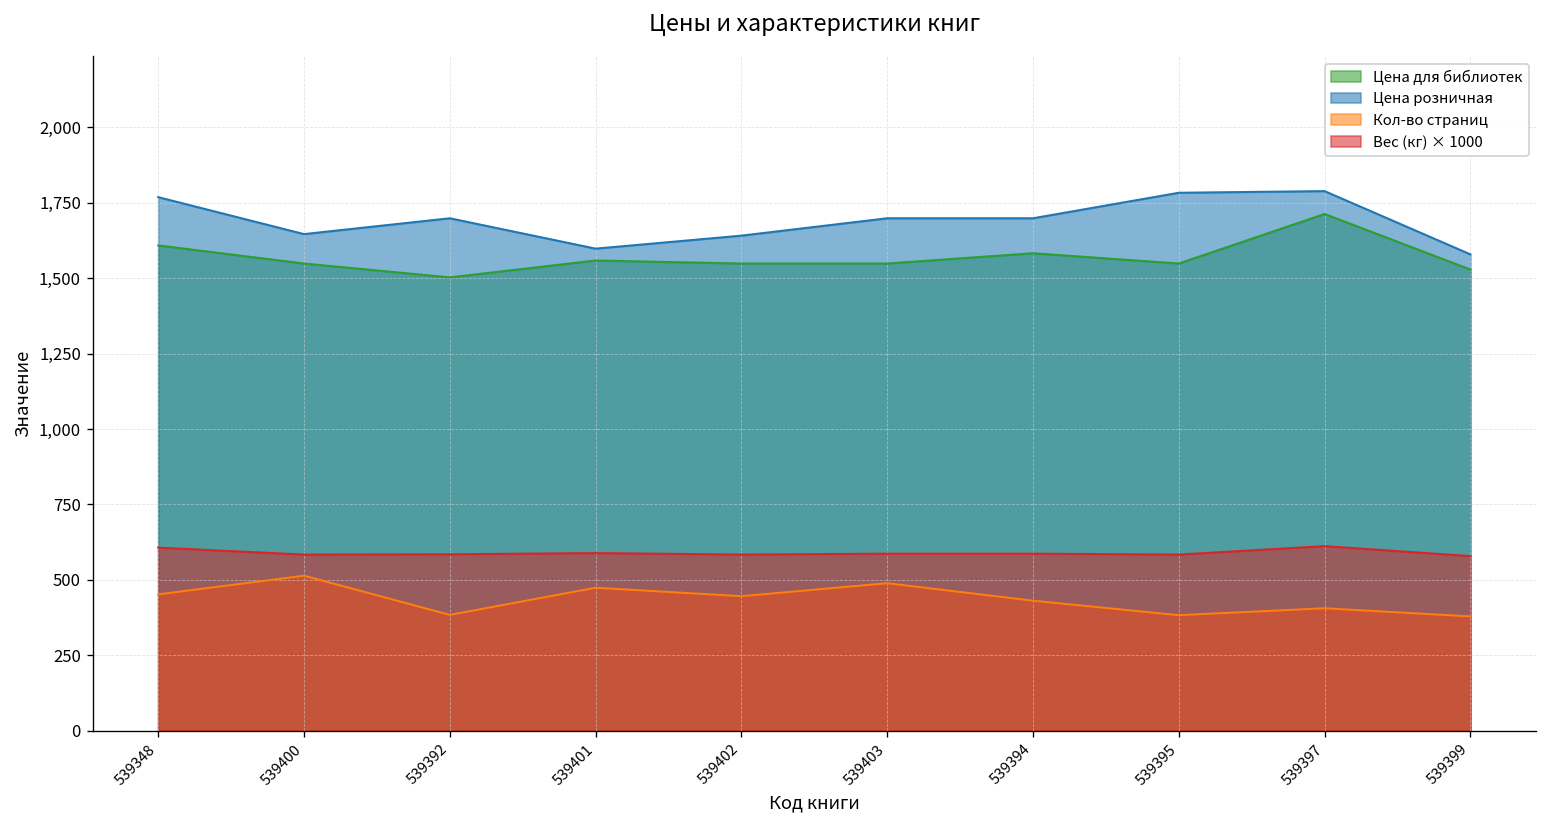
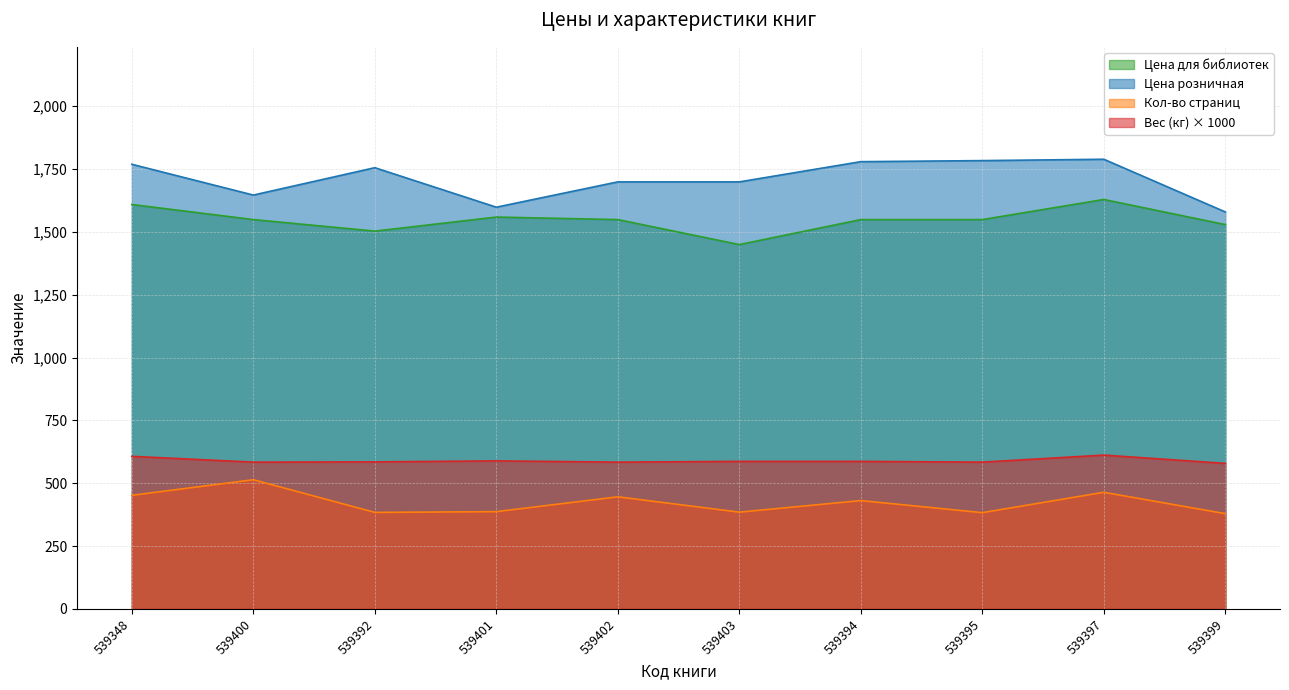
Цена розничная, 539392: 1,700 -> 1,760
Кол-во страниц, 539401: 470 -> 390
Цена розничная, 539402: 1,640 -> 1,700
Цена для библиотек, 539403: 1,550 -> 1,450
Кол-во страниц, 539403: 490 -> 390
Цена для библиотек, 539394: 1,580 -> 1,550
Цена розничная, 539394: 1,700 -> 1,780
Цена для библиотек, 539397: 1,710 -> 1,630
Кол-во страниц, 539397: 410 -> 460
